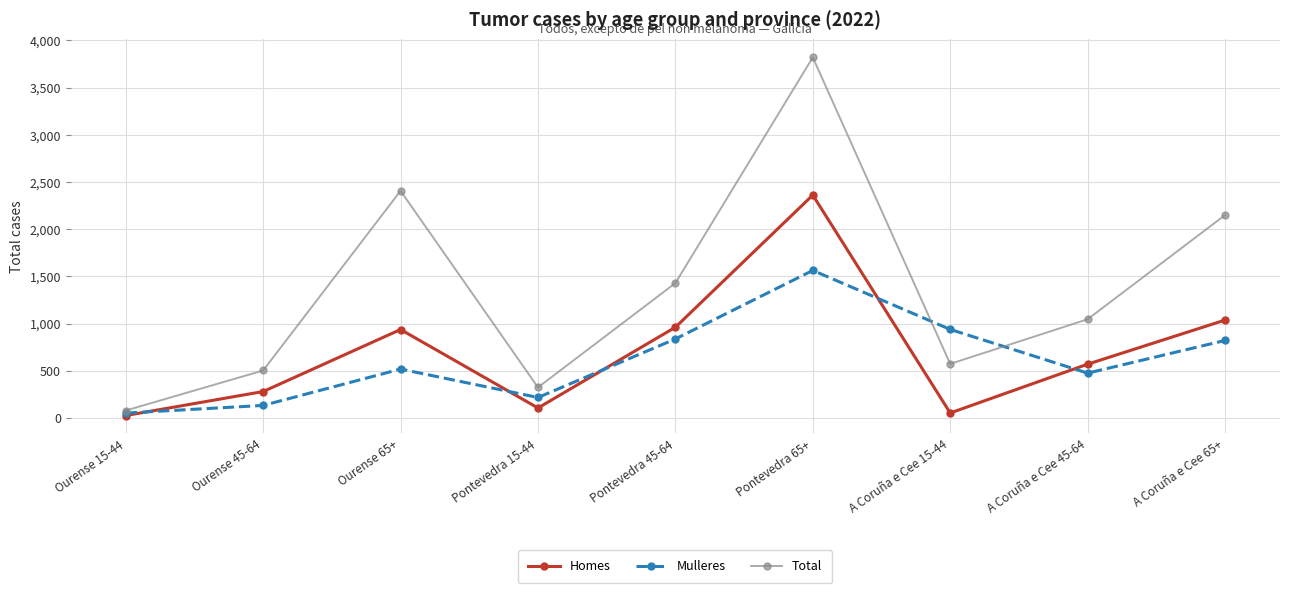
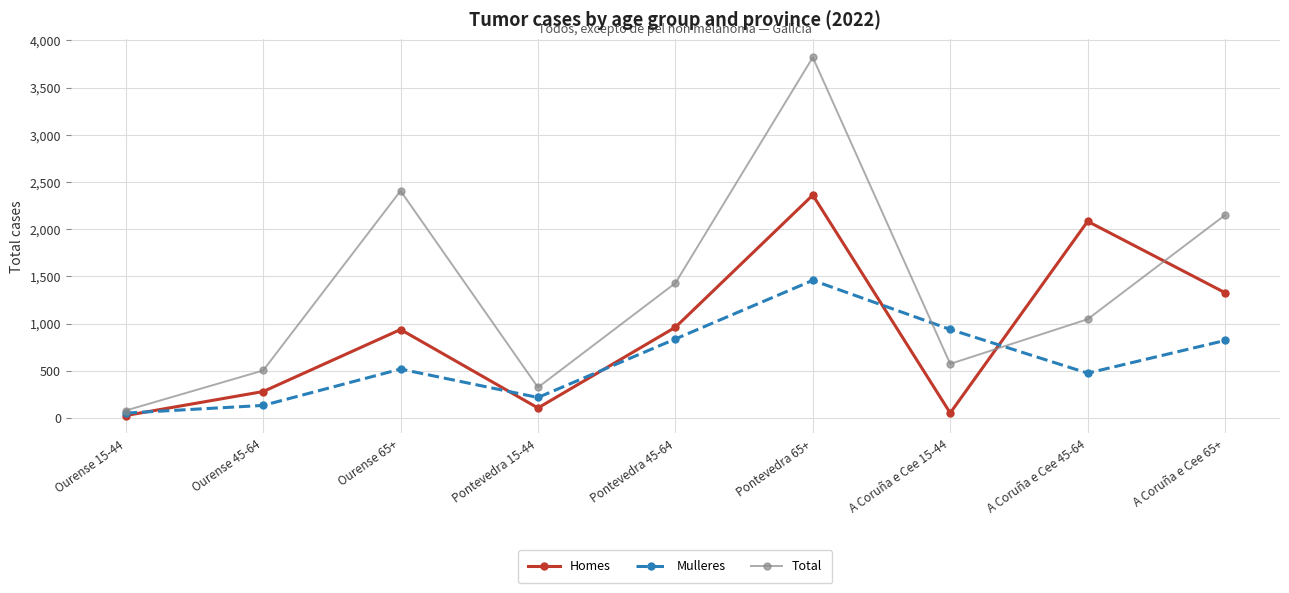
Mulleres, Pontevedra 65+: 1,600 -> 1,500
Homes, A Coruña e Cee 45-64: 600 -> 2,100
Homes, A Coruña e Cee 65+: 1,000 -> 1,300
